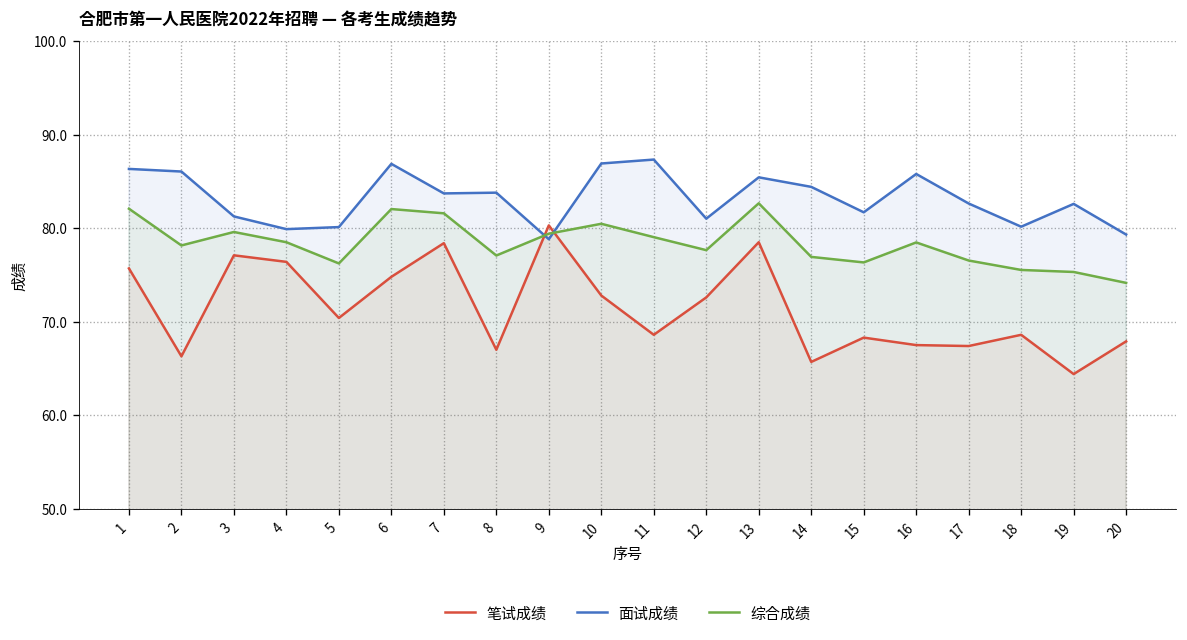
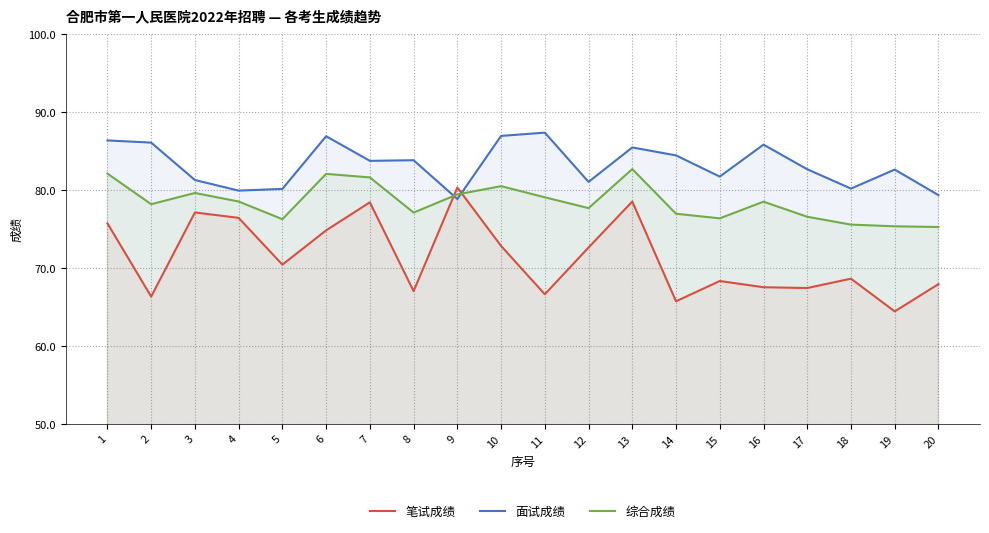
笔试成绩, 11: 69 -> 67
综合成绩, 20: 74 -> 75
